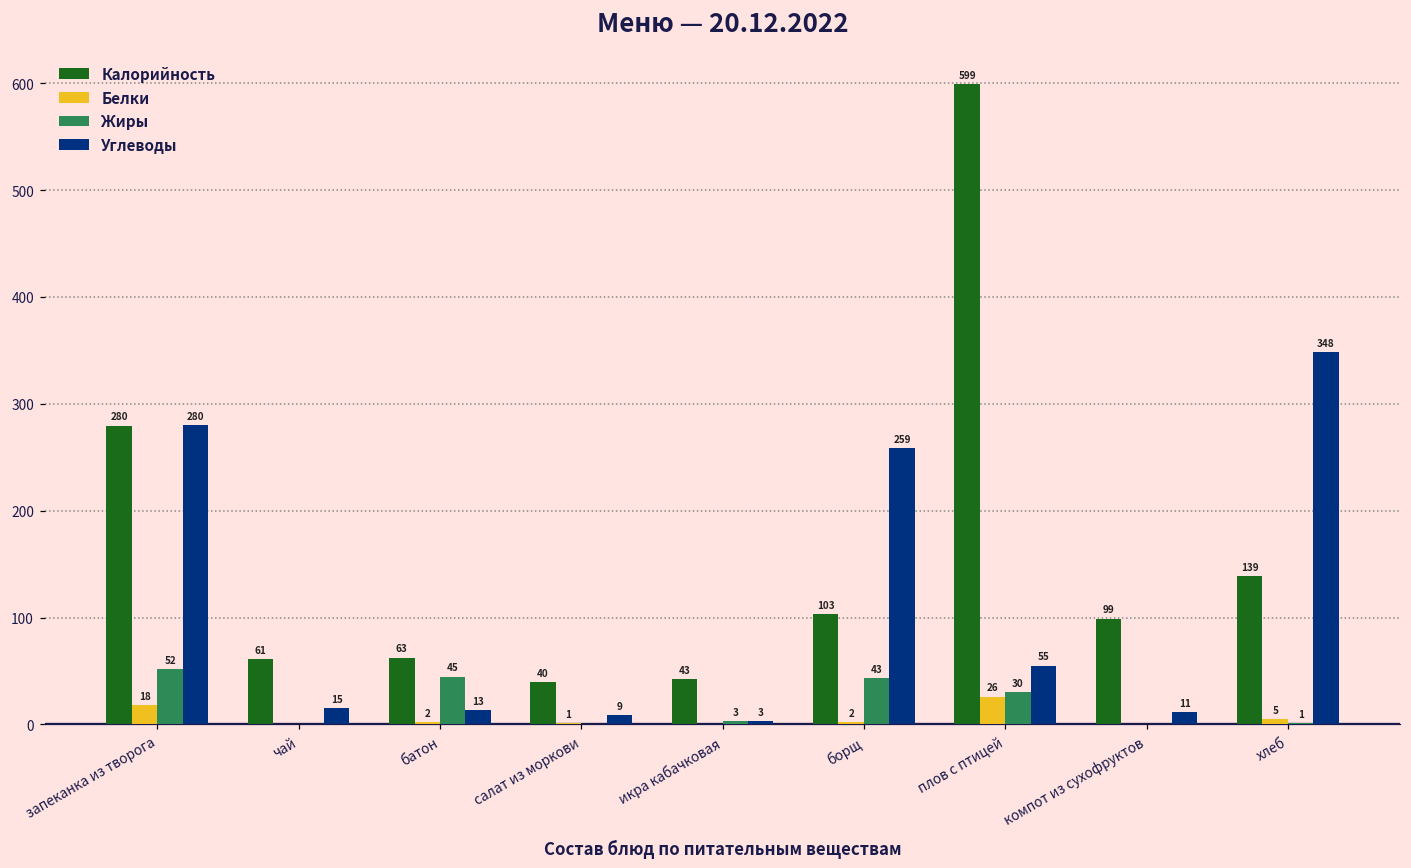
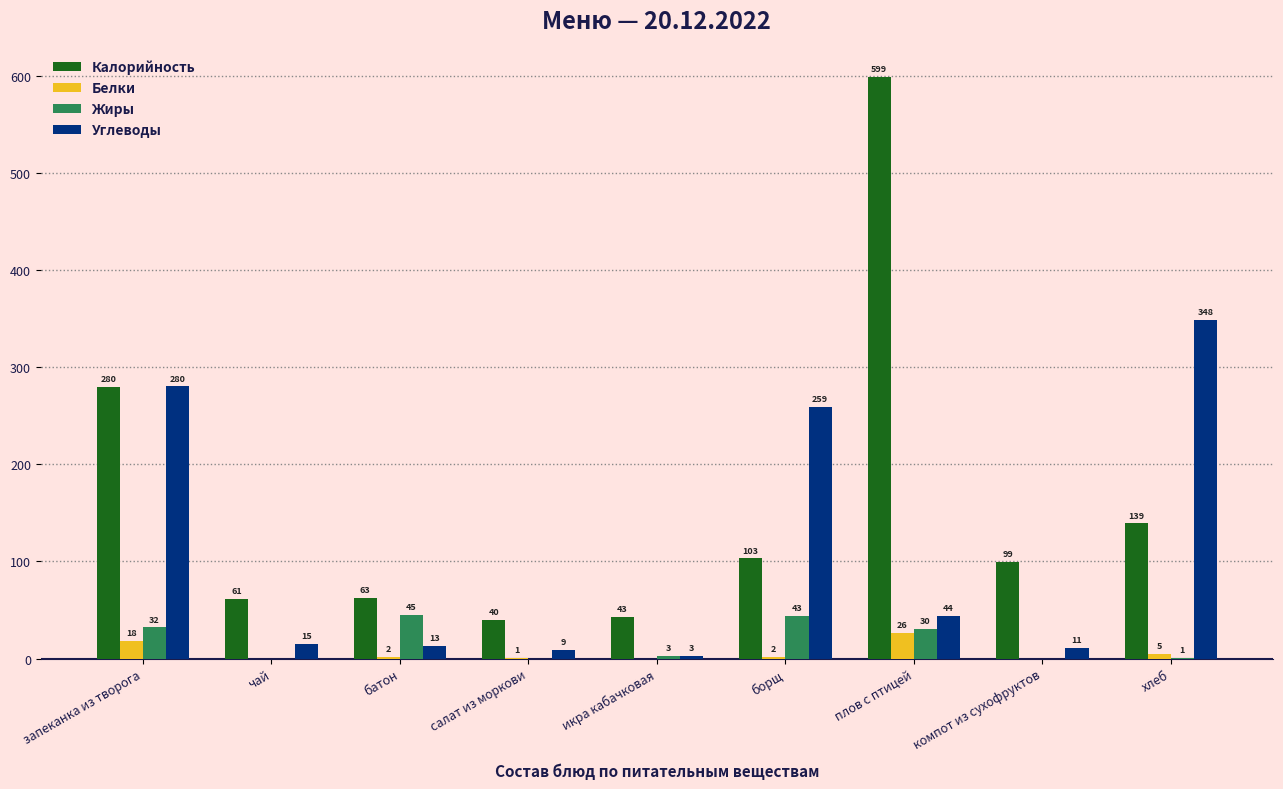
Жиры, запеканка из творога: 52 -> 32
Углеводы, плов с птицей: 55 -> 44
